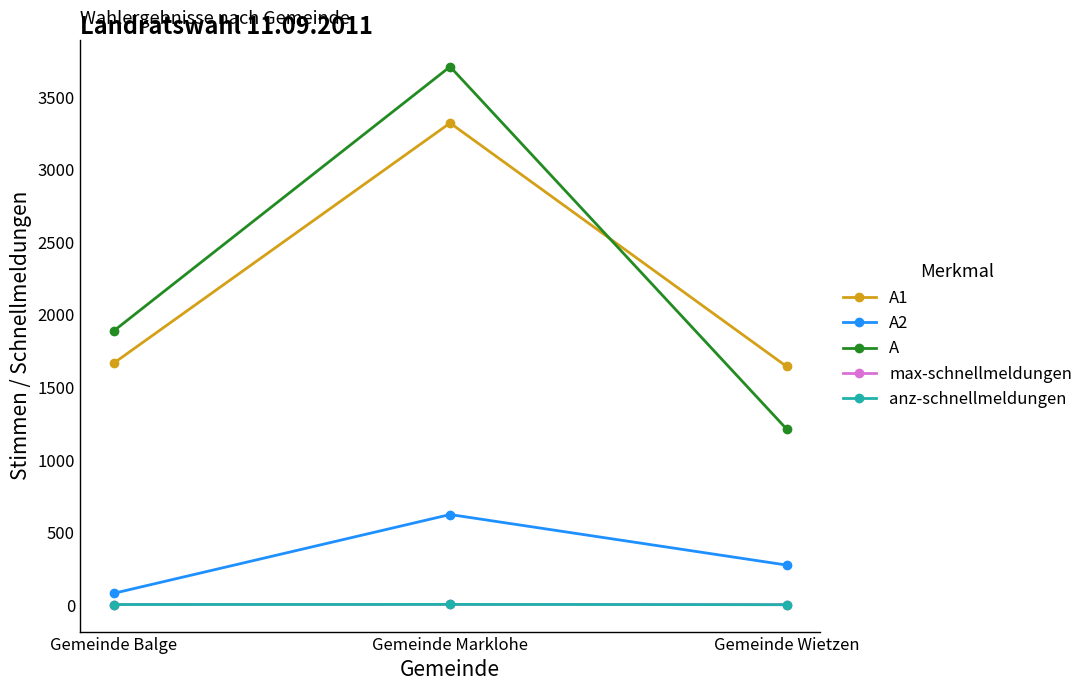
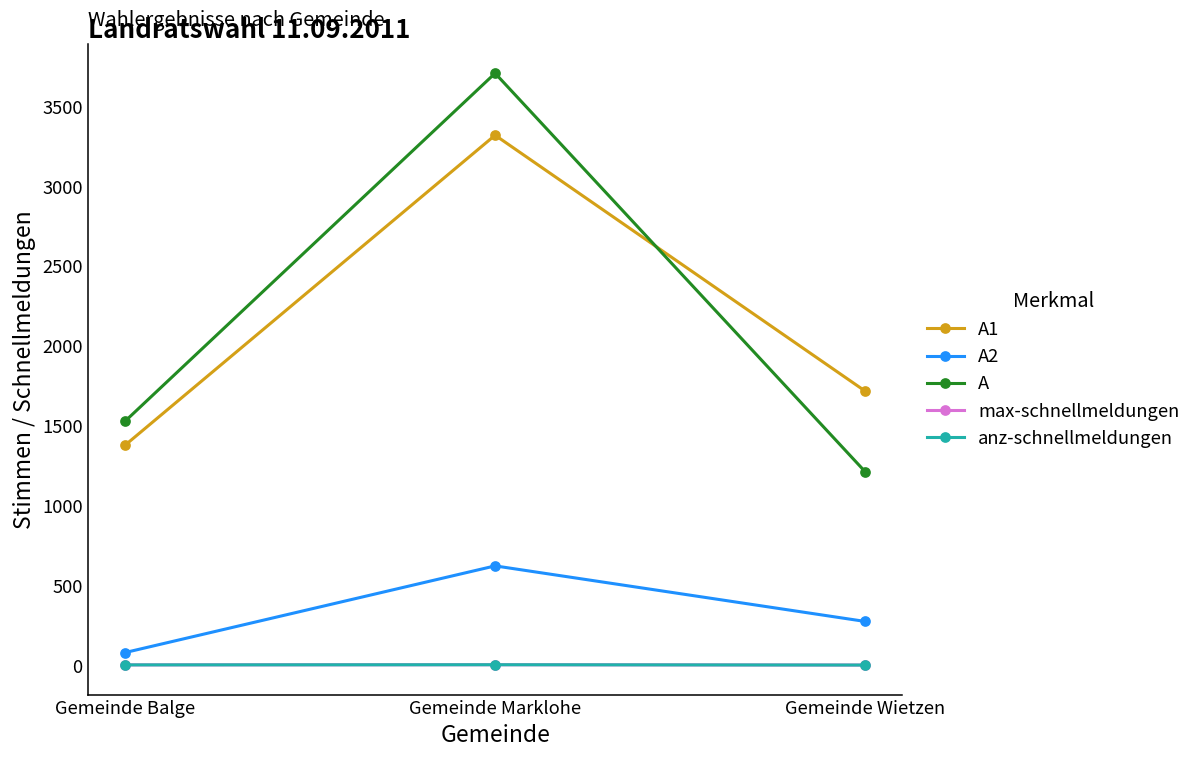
A1, Gemeinde Balge: 1670 -> 1380
A, Gemeinde Balge: 1890 -> 1530
A1, Gemeinde Wietzen: 1640 -> 1720
